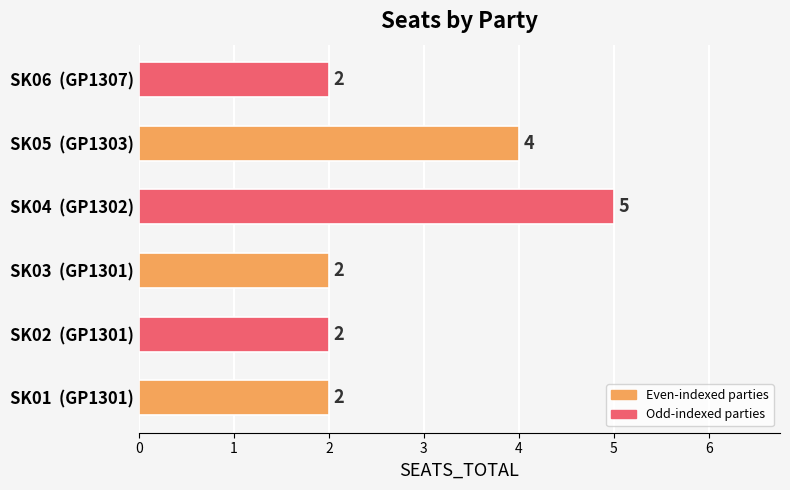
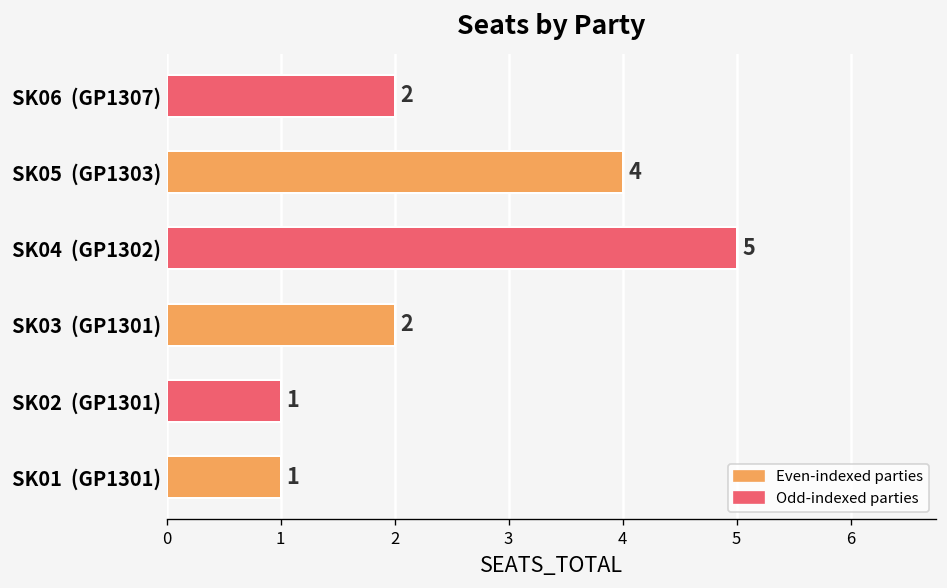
SK02 (GP1301): 2 -> 1
SK01 (GP1301): 2 -> 1
